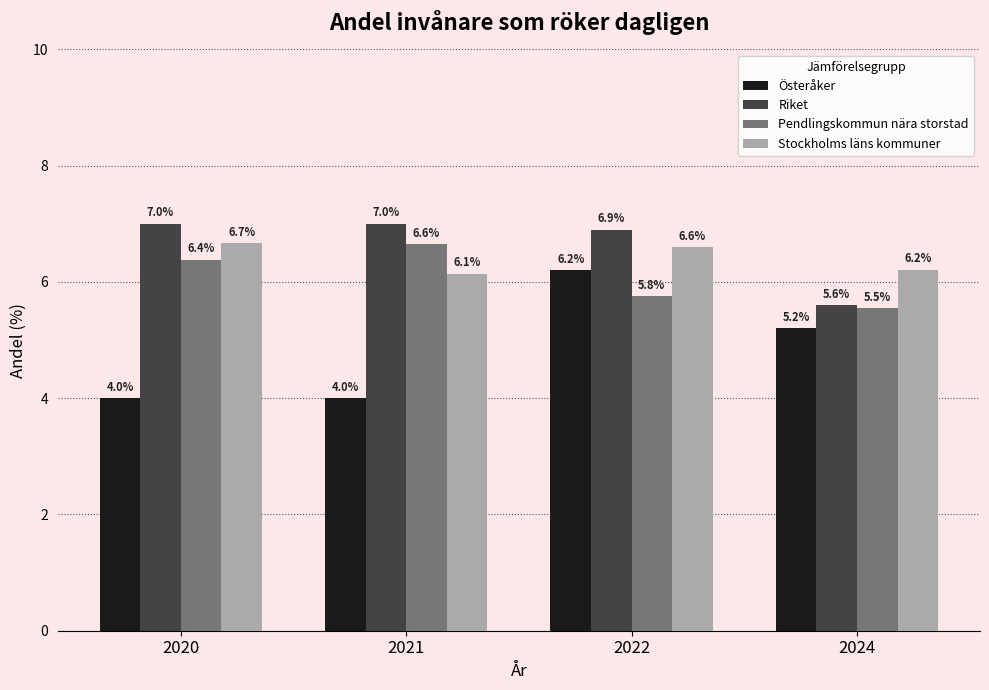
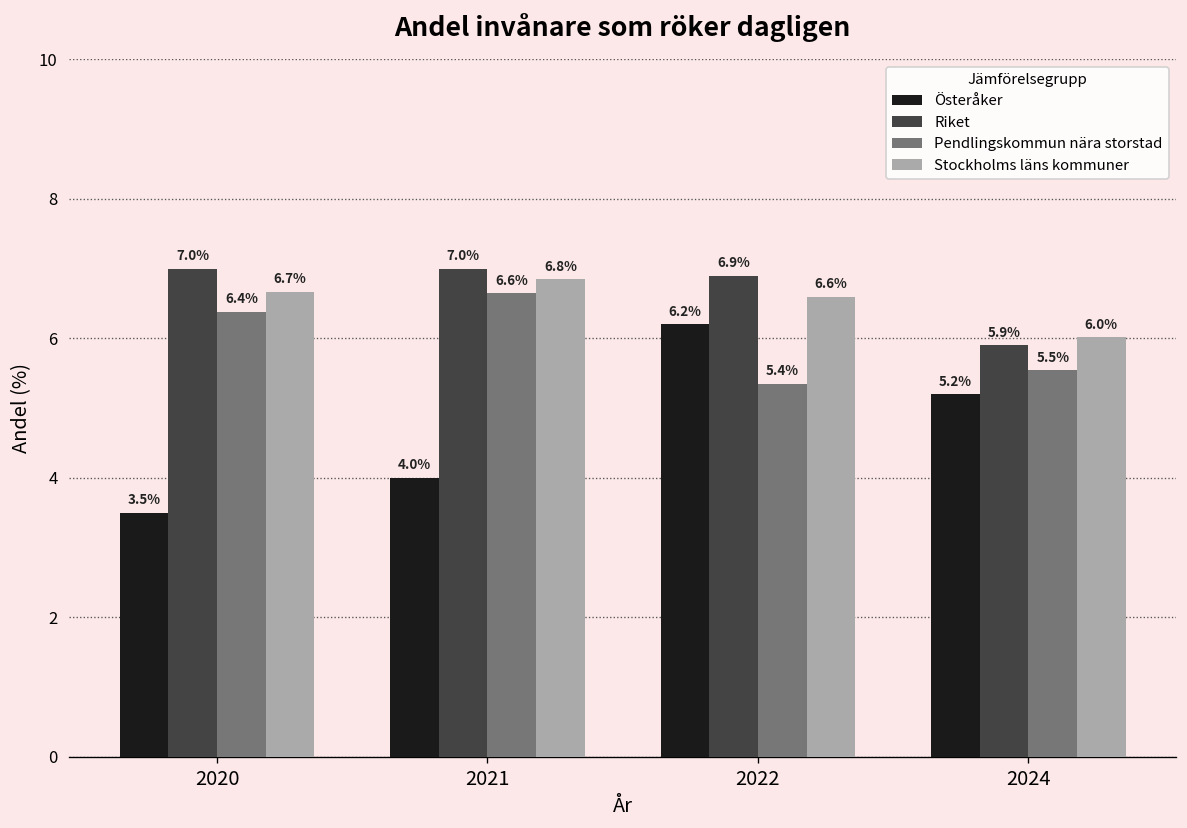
Österåker, 2020: 4.0% -> 3.5%
Stockholms läns kommuner, 2021: 6.1% -> 6.8%
Pendlingskommun nära storstad, 2022: 5.8% -> 5.4%
Riket, 2024: 5.6% -> 5.9%
Stockholms läns kommuner, 2024: 6.2% -> 6.0%
